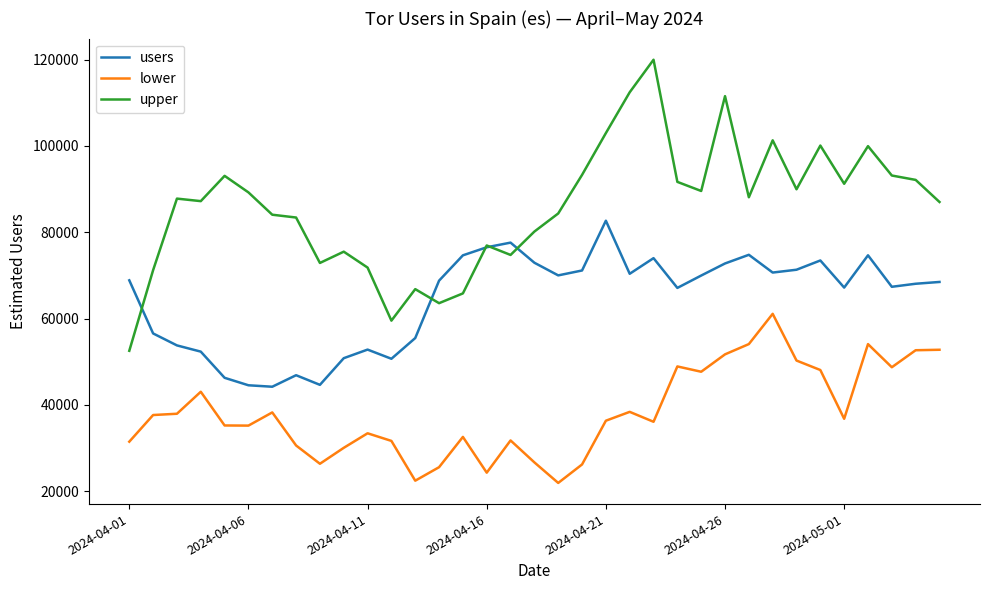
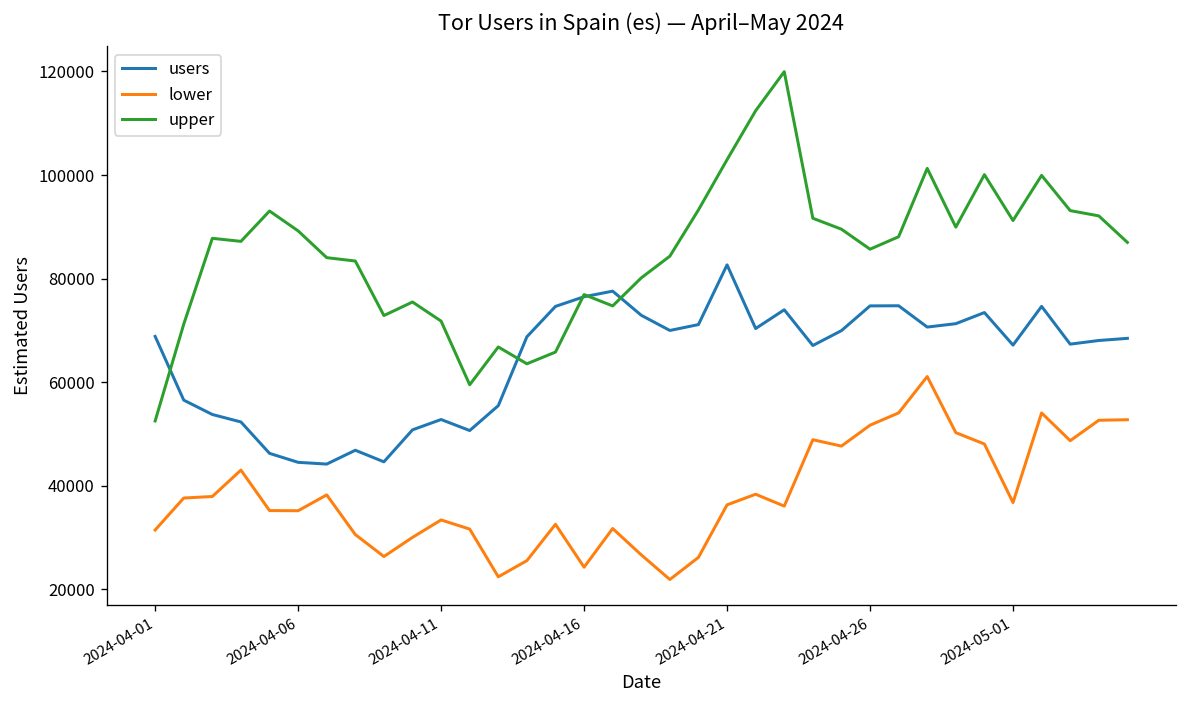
users, 2024-04-26: 73000 -> 75000
upper, 2024-04-26: 112000 -> 86000
